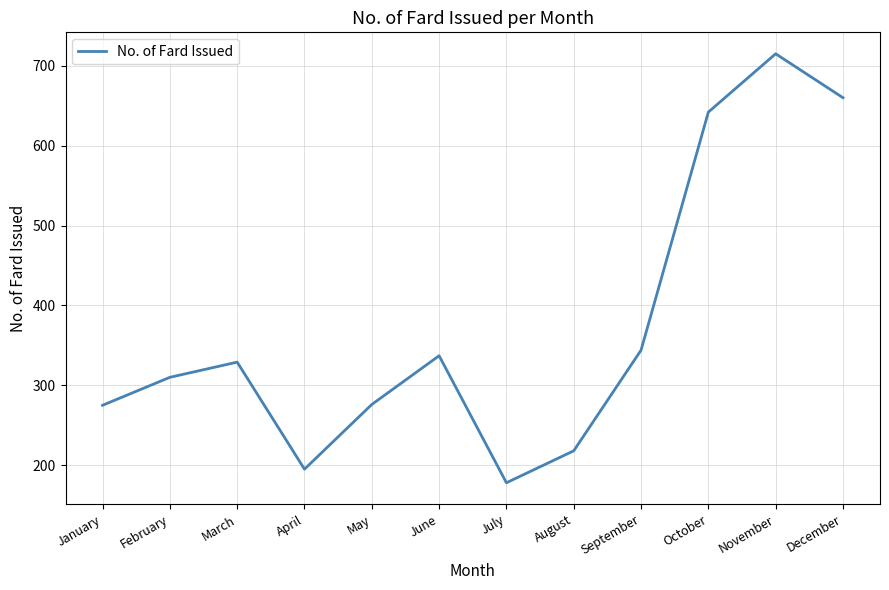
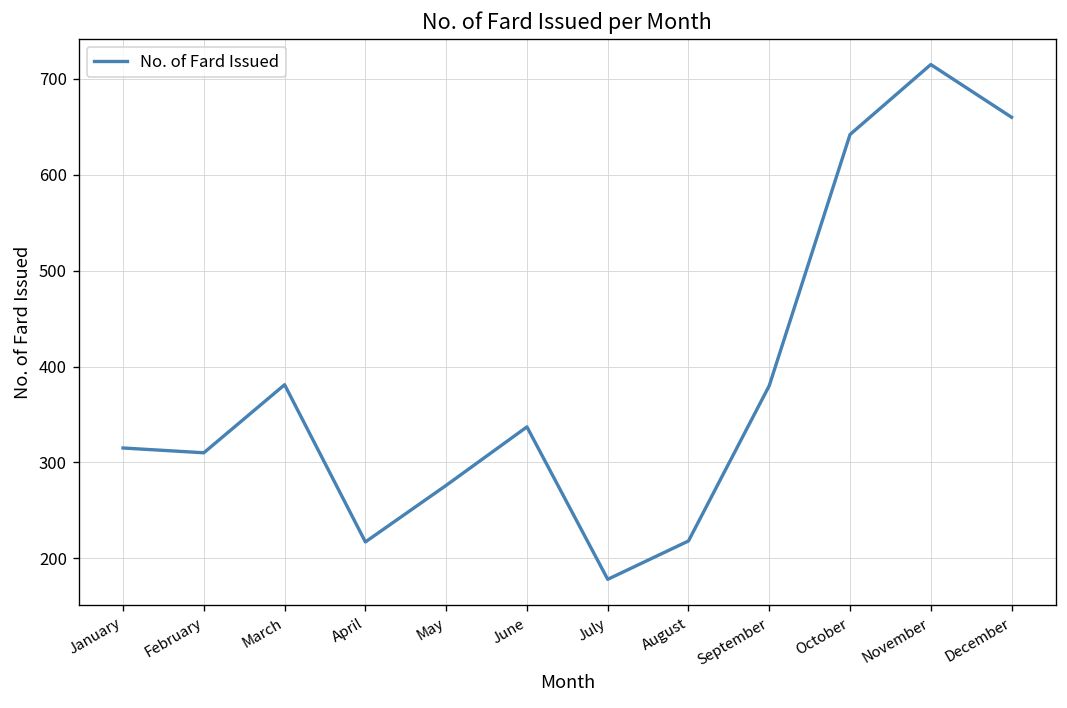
January: 280 -> 320
March: 330 -> 380
April: 200 -> 220
September: 340 -> 380
